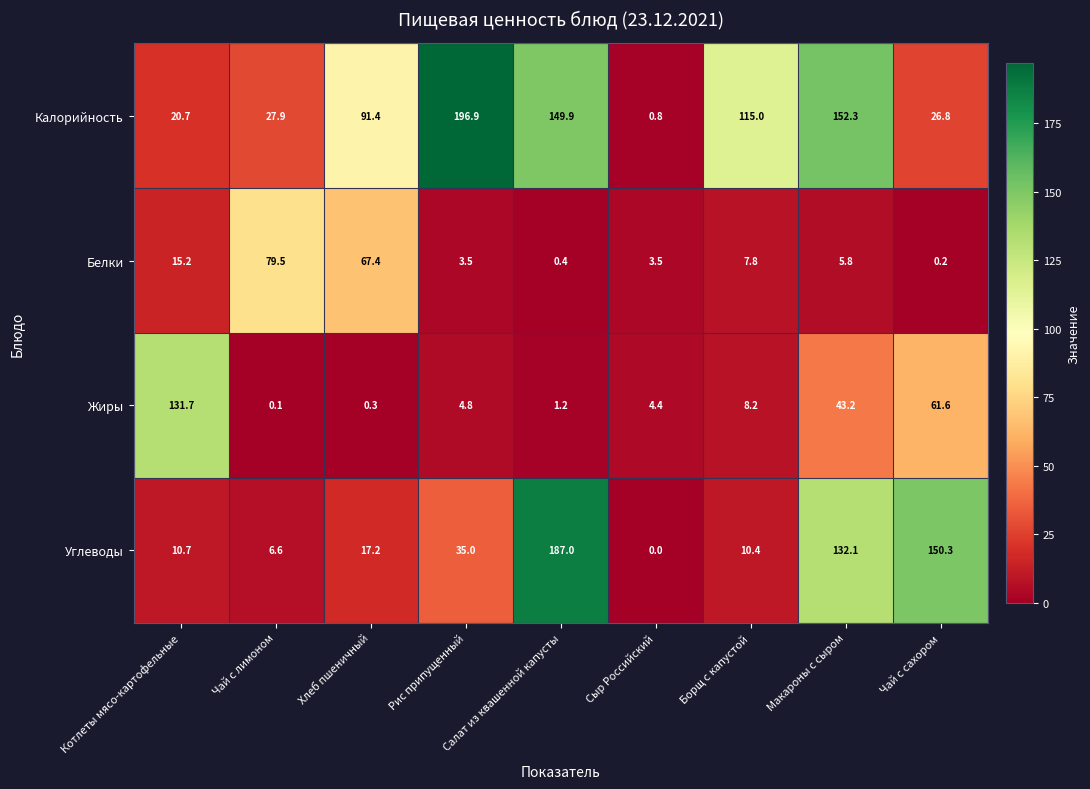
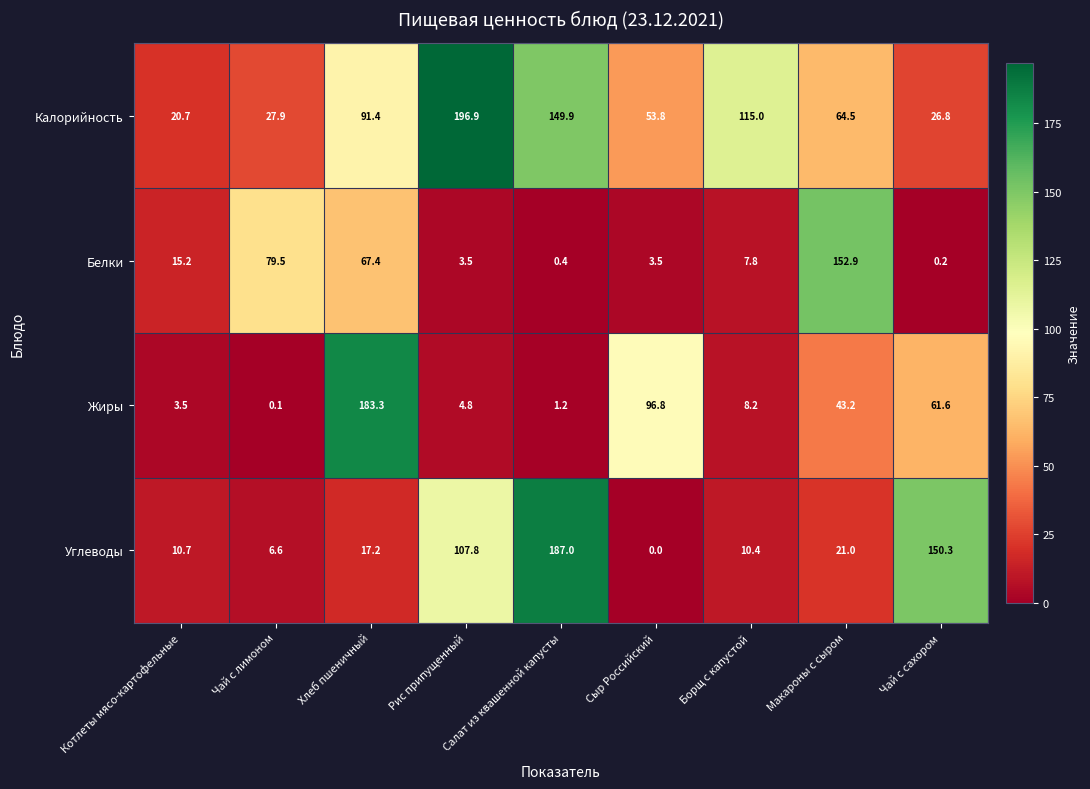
Калорийность, Сыр Российский: 0.8 -> 53.8
Калорийность, Макароны с сыром: 152.3 -> 64.5
Белки, Макароны с сыром: 5.8 -> 152.9
Жиры, Котлеты мясо-картофельные: 131.7 -> 3.5
Жиры, Хлеб пшеничный: 0.3 -> 183.3
Жиры, Сыр Российский: 4.4 -> 96.8
Углеводы, Рис припущенный: 35.0 -> 107.8
Углеводы, Макароны с сыром: 132.1 -> 21.0
